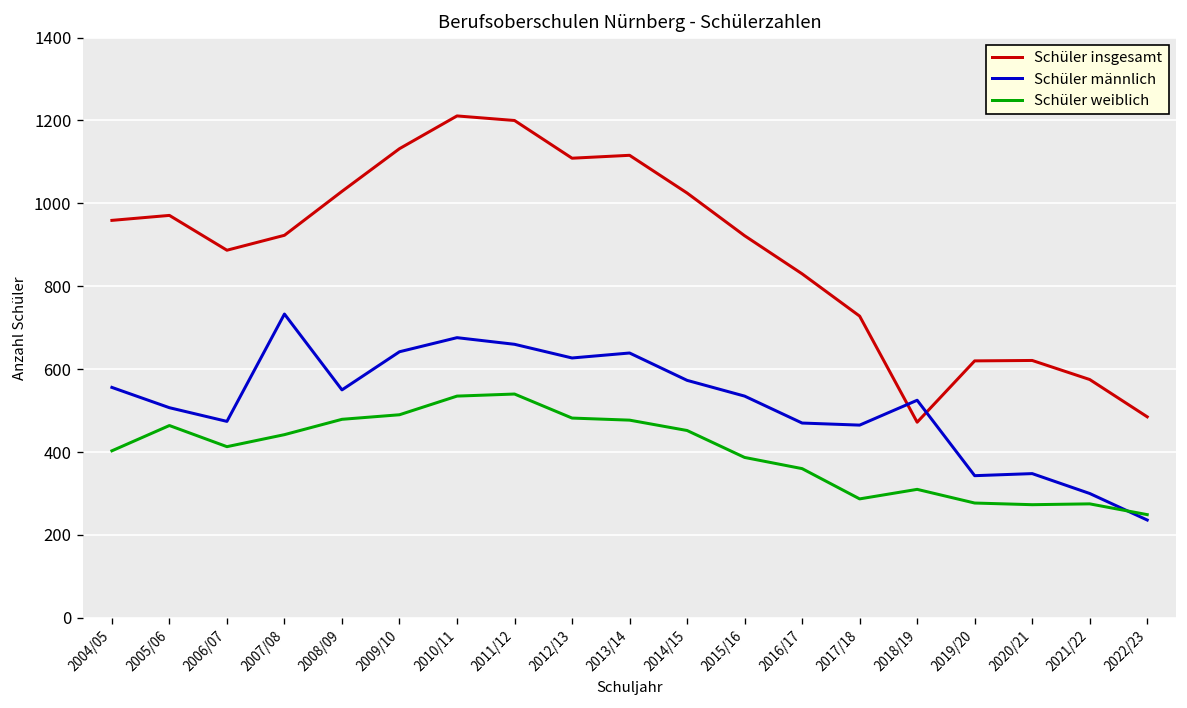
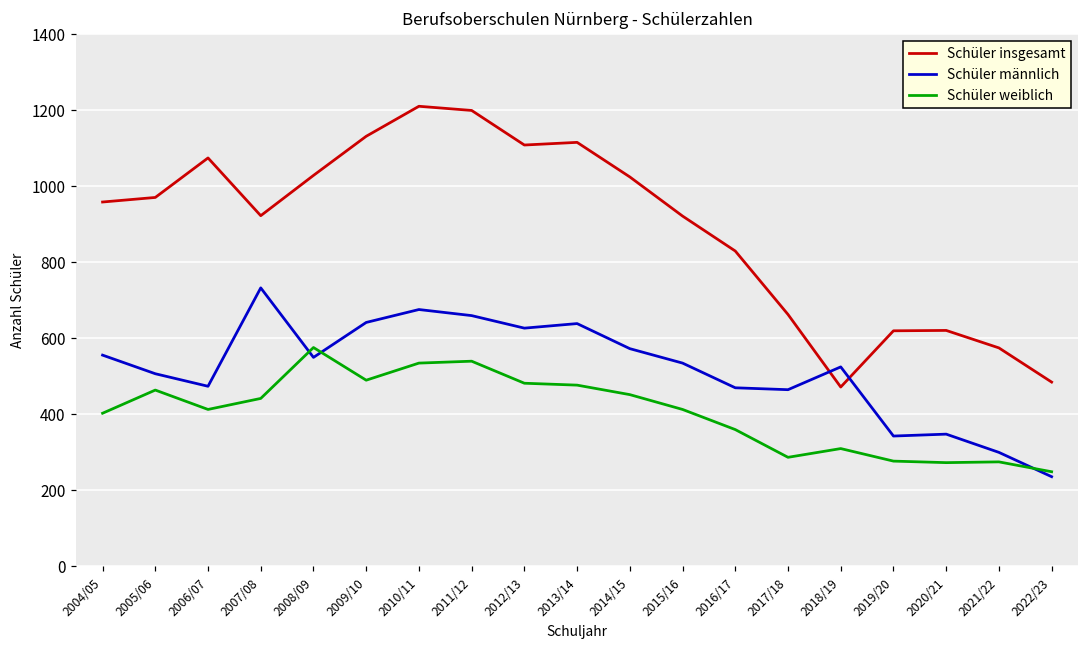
Schüler insgesamt, 2006/07: 890 -> 1080
Schüler weiblich, 2008/09: 480 -> 580
Schüler weiblich, 2015/16: 390 -> 410
Schüler insgesamt, 2017/18: 730 -> 660
